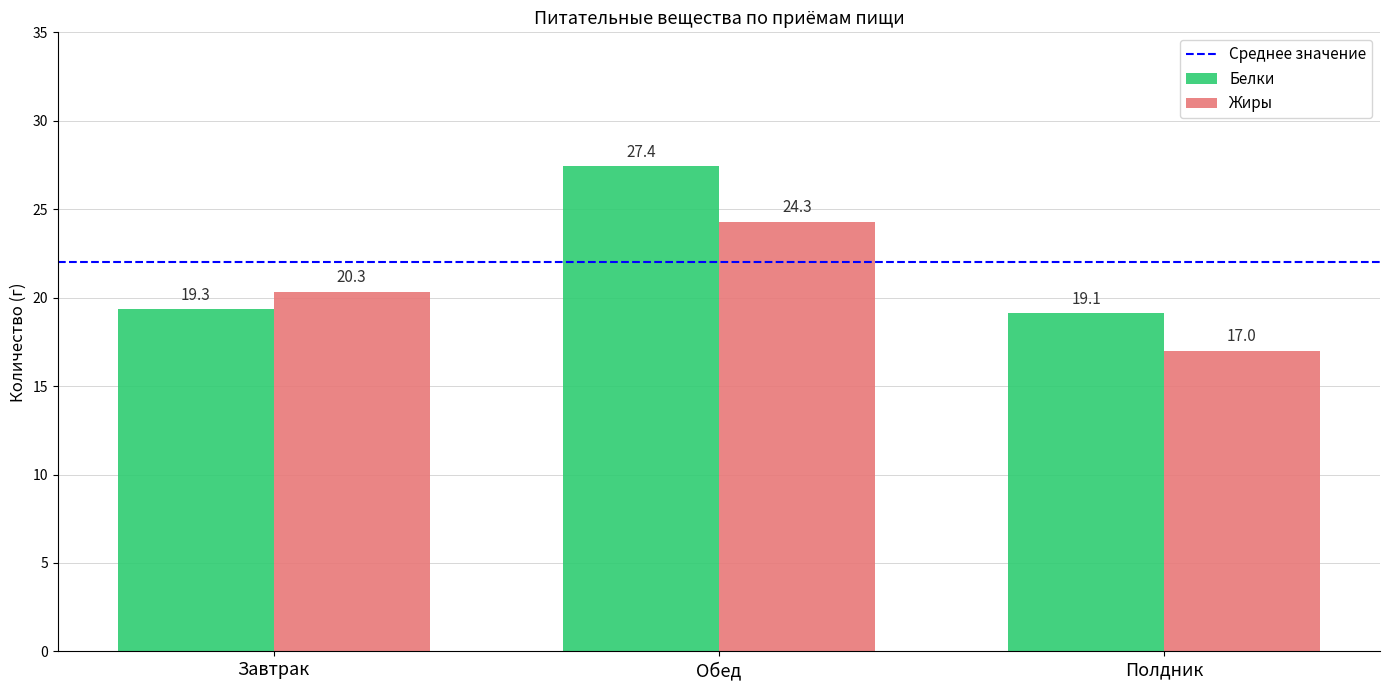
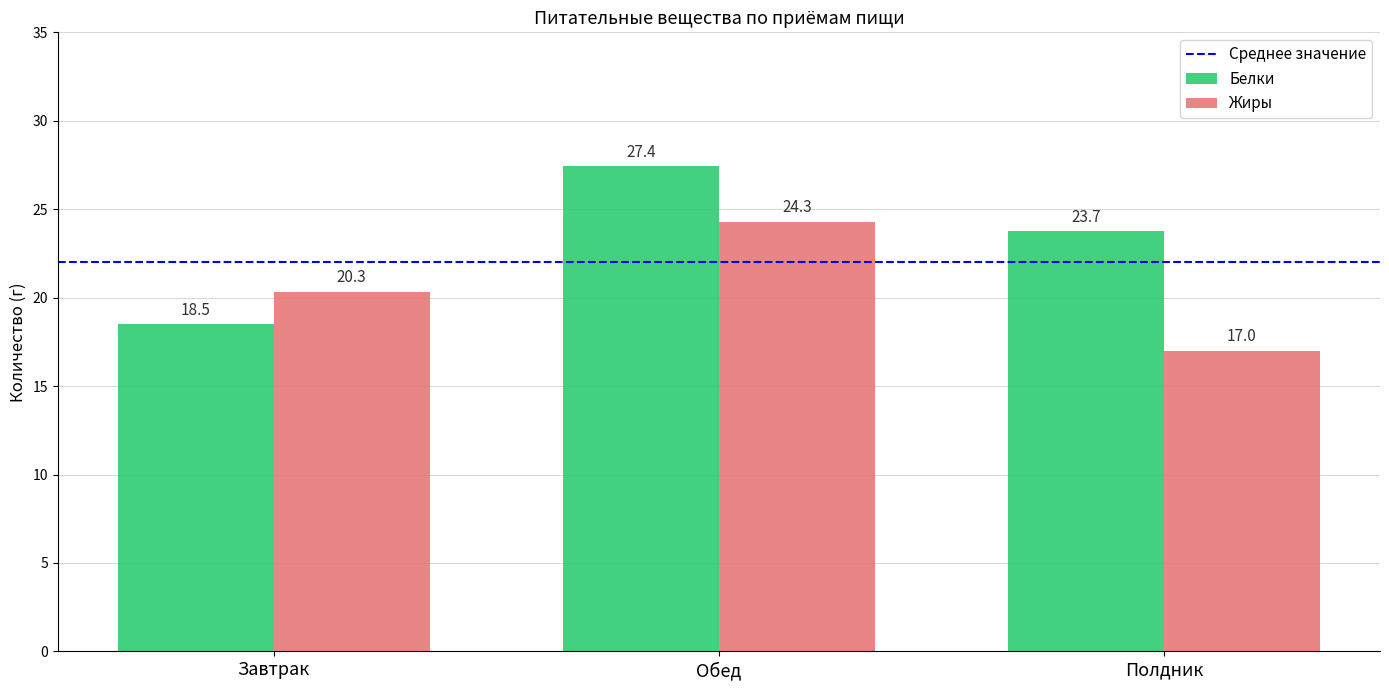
Белки, Завтрак: 19.3 -> 18.5
Белки, Полдник: 19.1 -> 23.7
